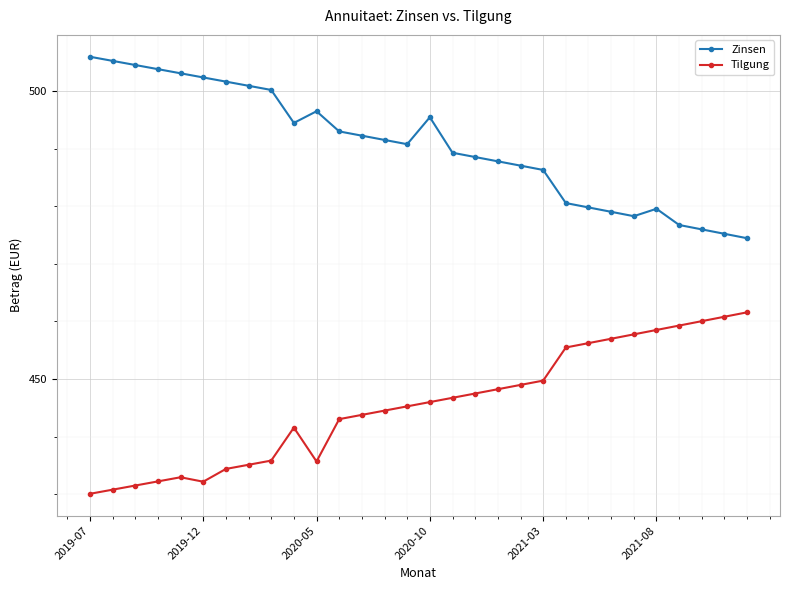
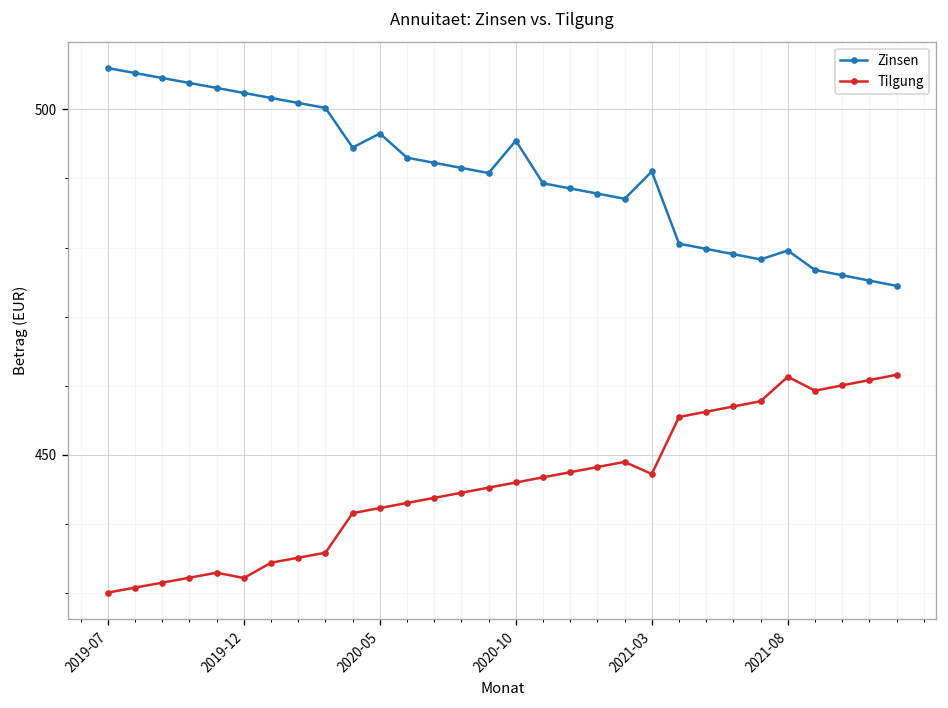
Tilgung, 2020-05: 436 -> 442
Zinsen, 2021-03: 486 -> 491
Tilgung, 2021-03: 450 -> 447
Tilgung, 2021-08: 459 -> 461
